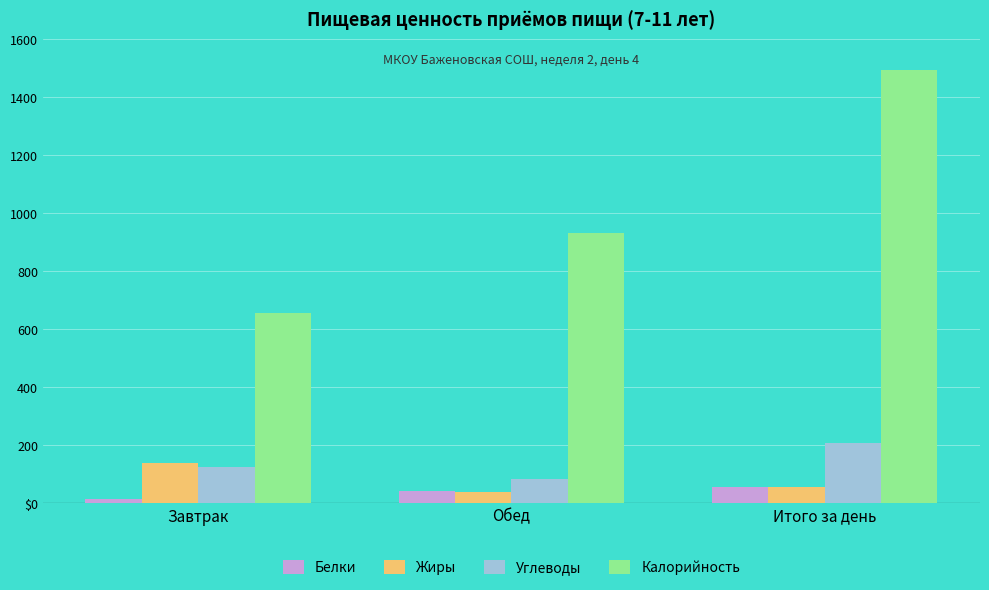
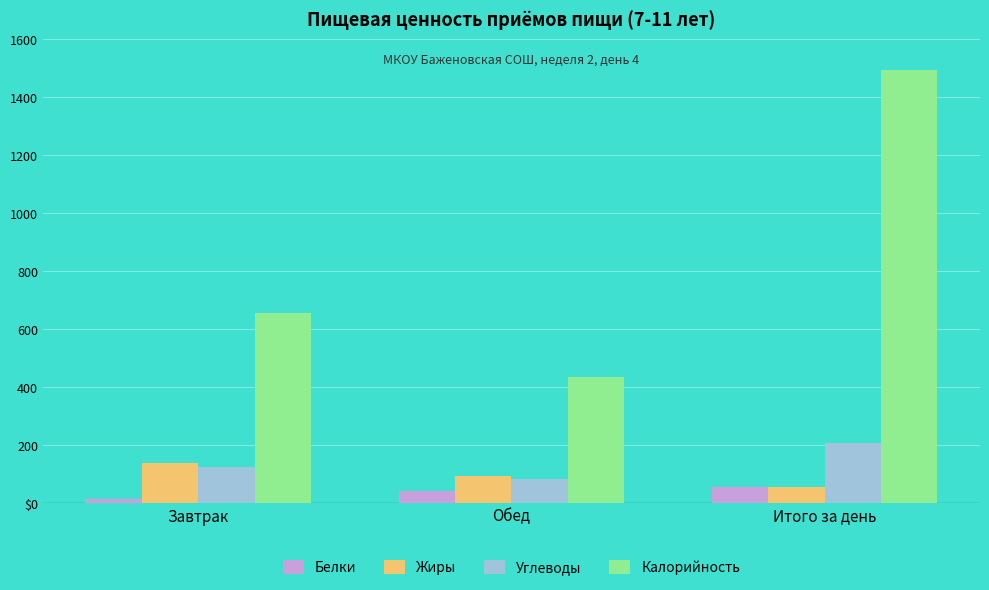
Жиры, Обед: 40 -> 100
Калорийность, Обед: 930 -> 430
